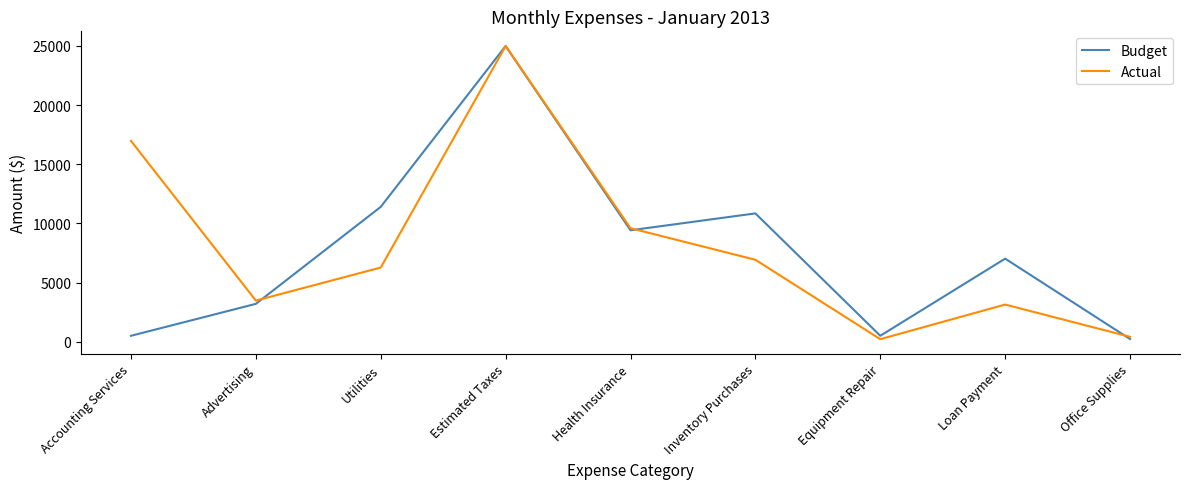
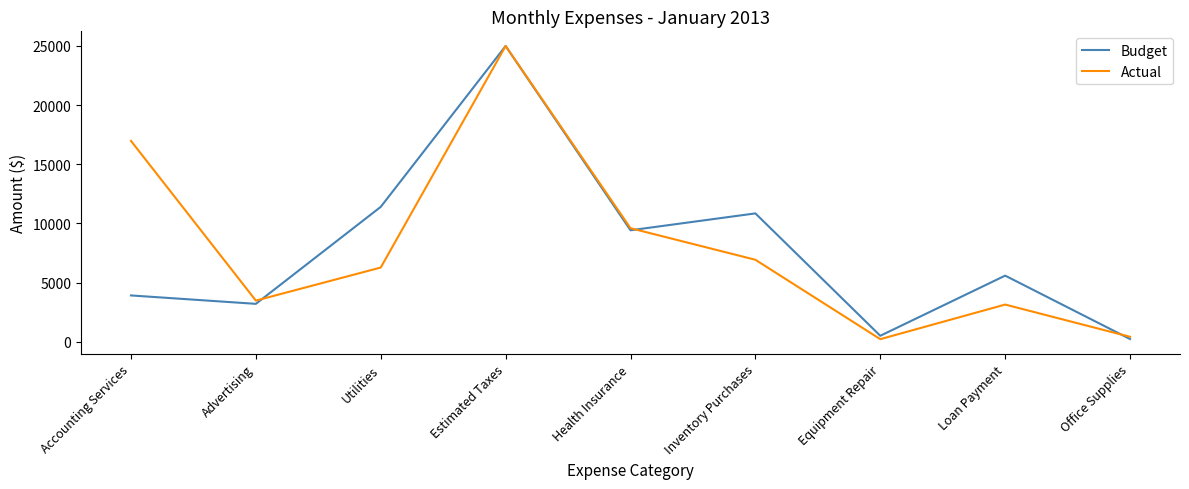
Budget, Accounting Services: 500 -> 3900
Budget, Loan Payment: 7000 -> 5600
